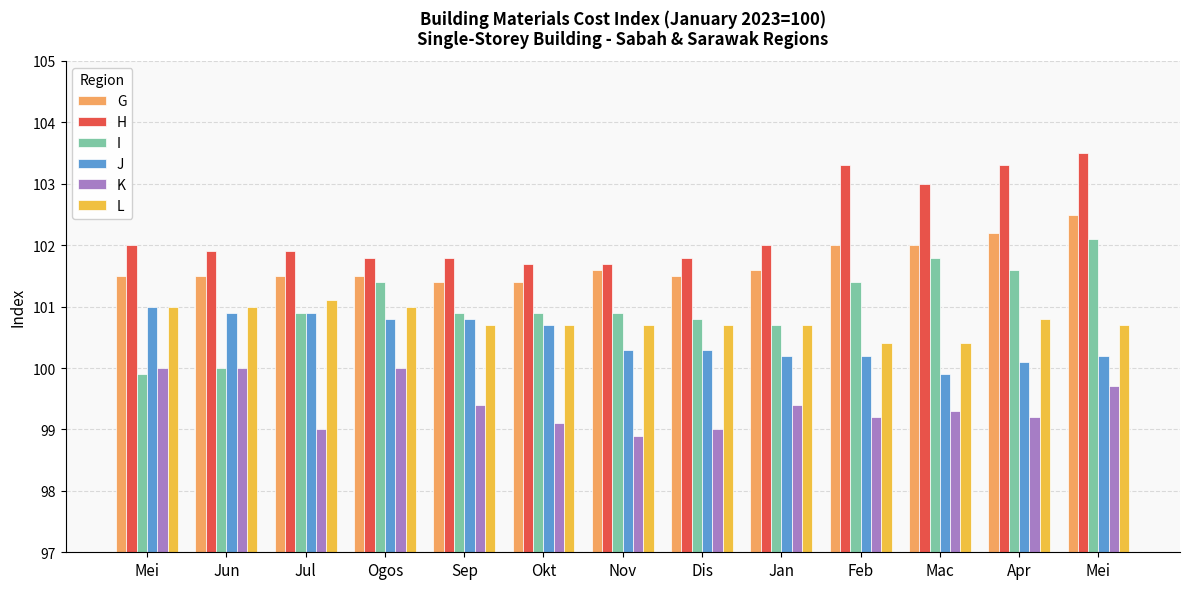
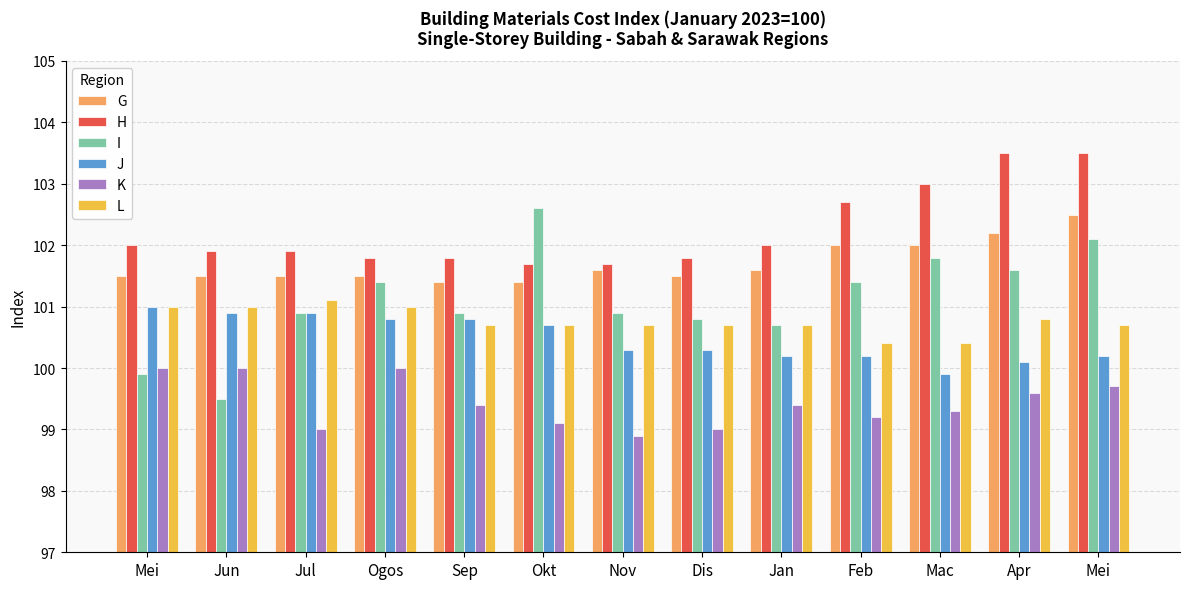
I, Jun: 100.0 -> 99.5
I, Okt: 100.9 -> 102.6
H, Feb: 103.3 -> 102.7
H, Apr: 103.3 -> 103.5
K, Apr: 99.2 -> 99.6
